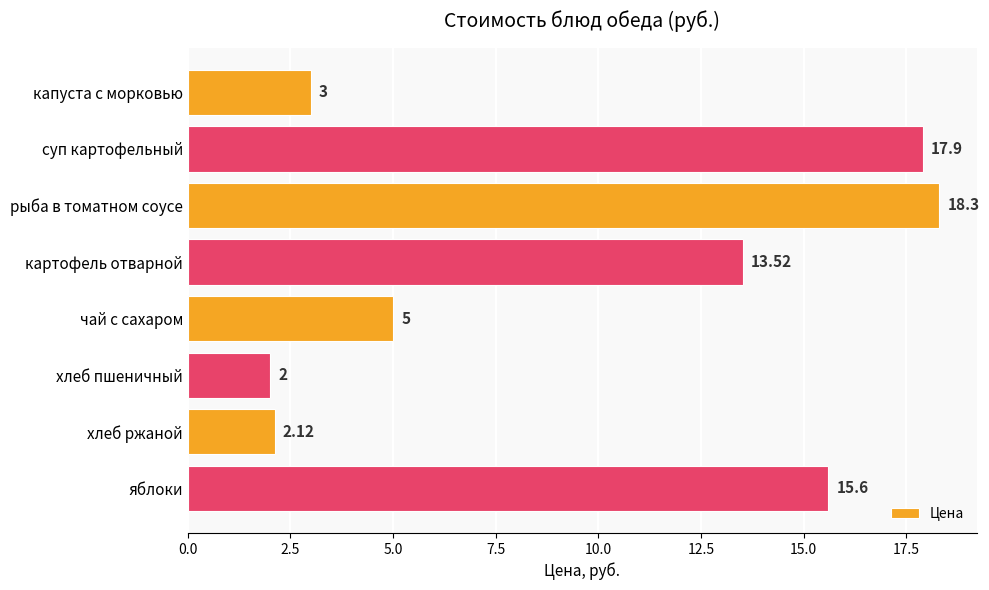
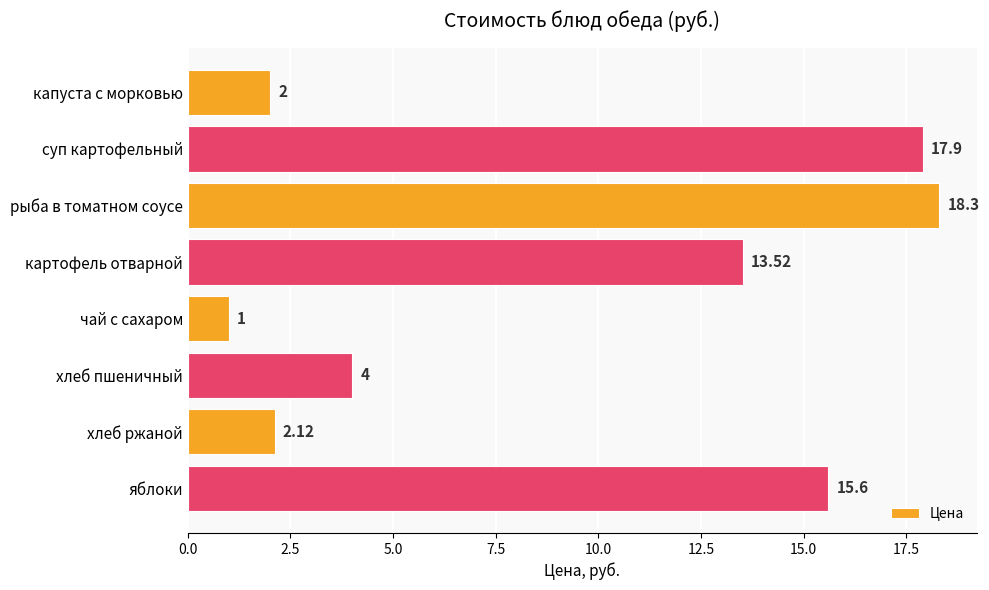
капуста с морковью: 3 -> 2
чай с сахаром: 5 -> 1
хлеб пшеничный: 2 -> 4
